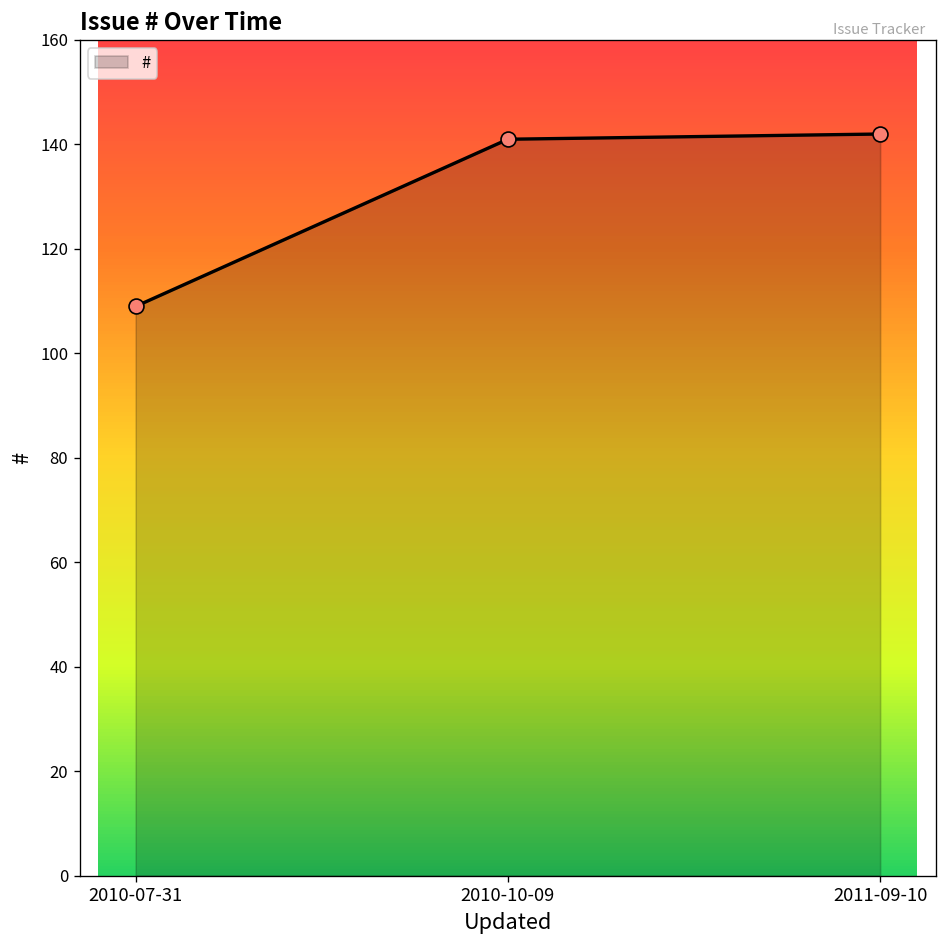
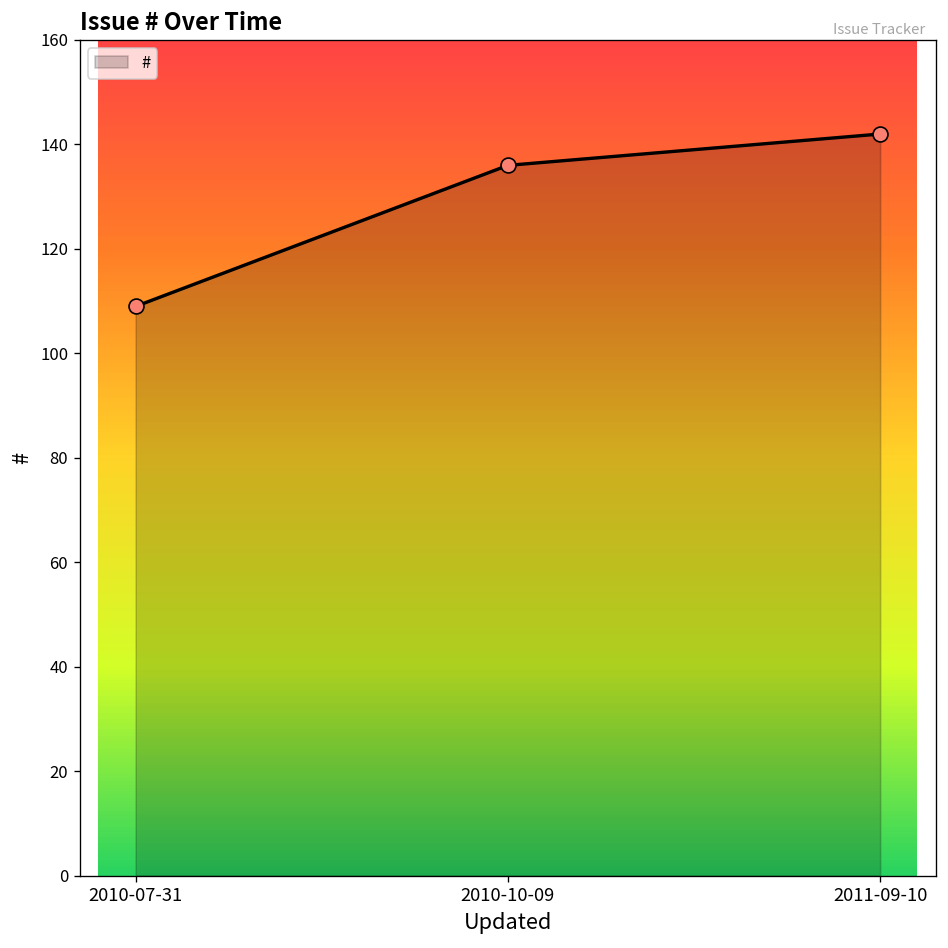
2010-10-09: 141 -> 136
